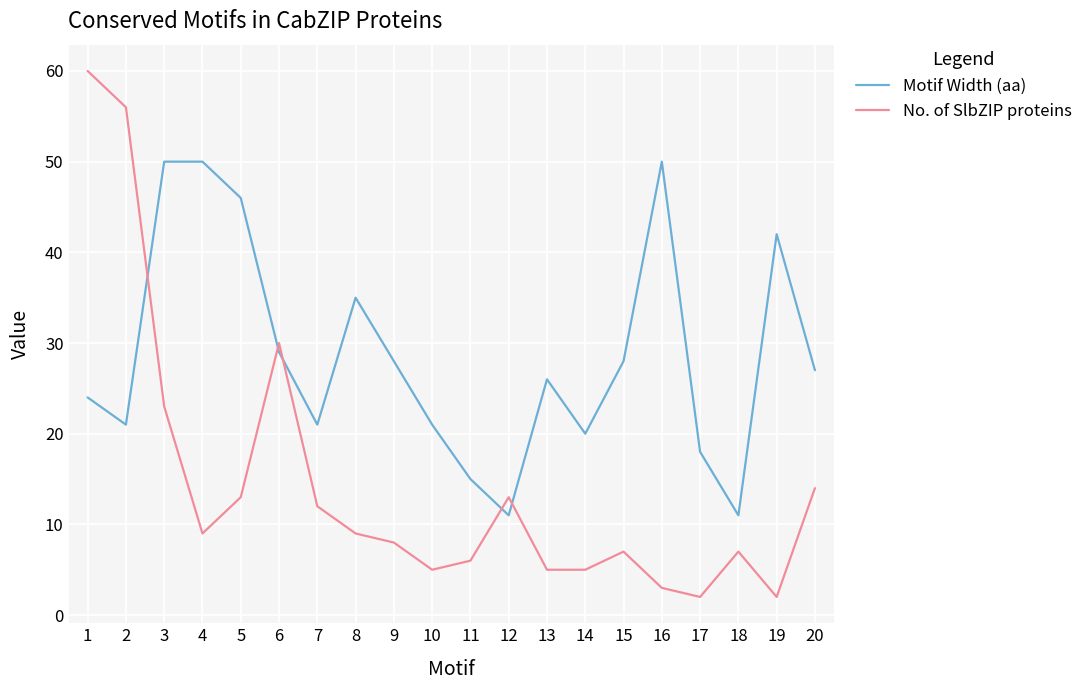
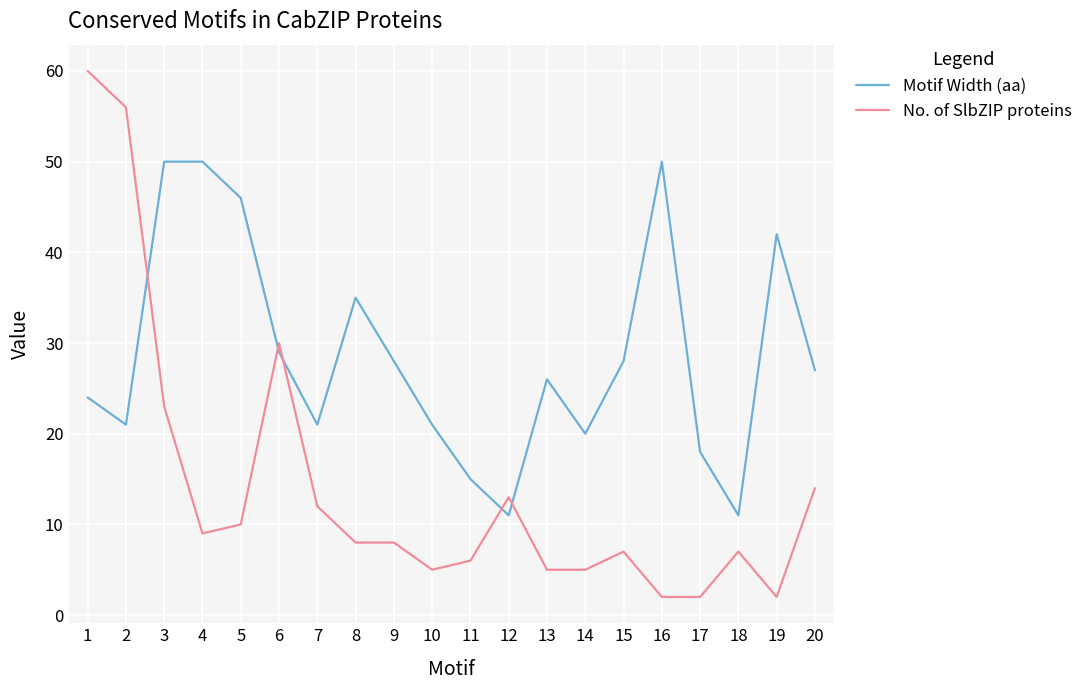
No. of SlbZIP proteins, 5: 13 -> 10
No. of SlbZIP proteins, 8: 9 -> 8
No. of SlbZIP proteins, 16: 3 -> 2
